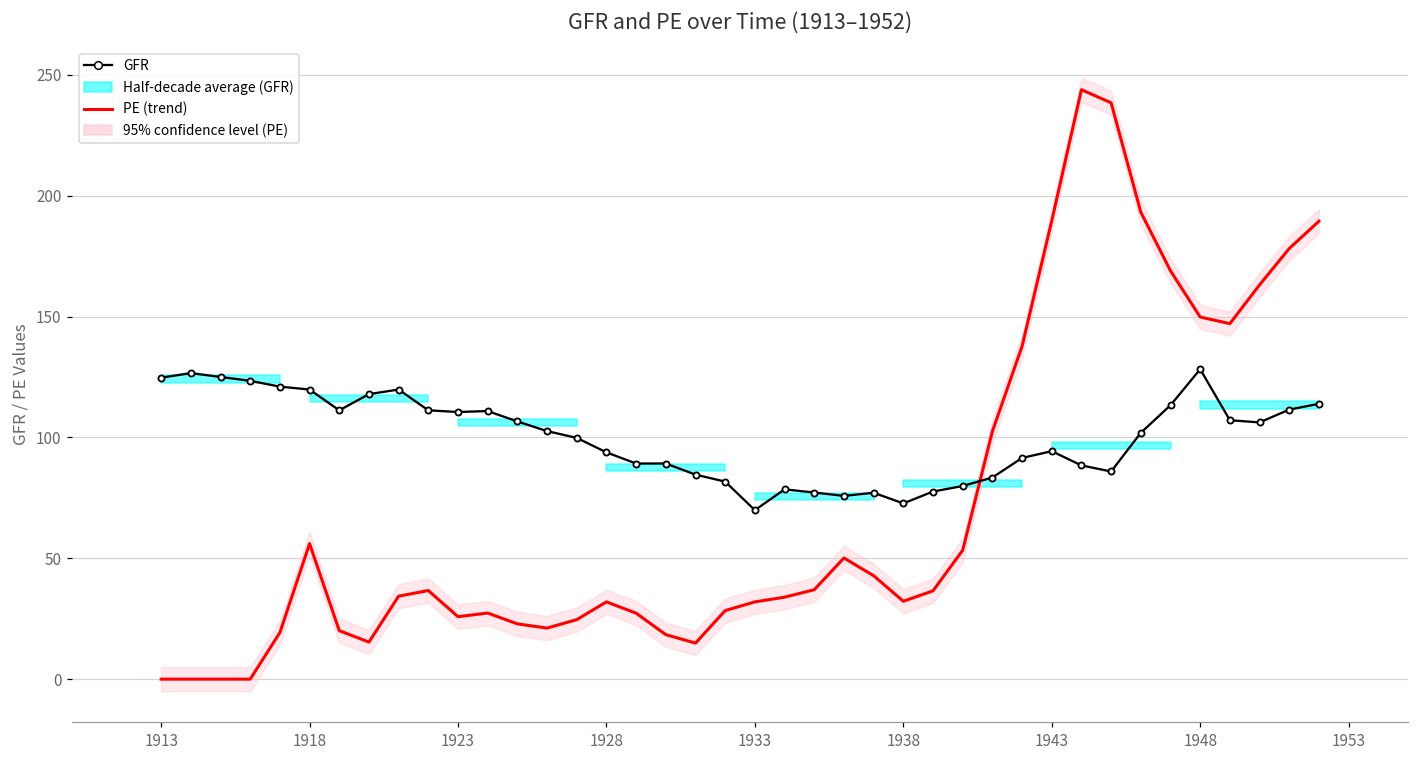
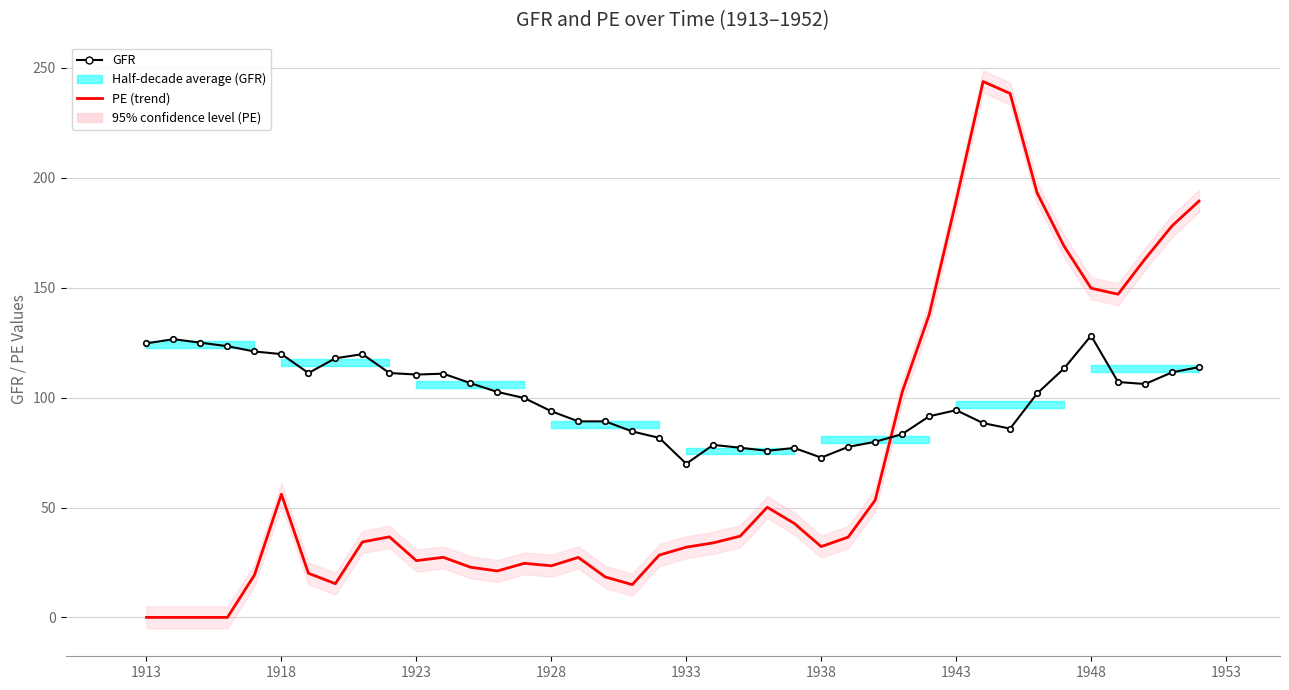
PE (trend), 1928: 32 -> 23
